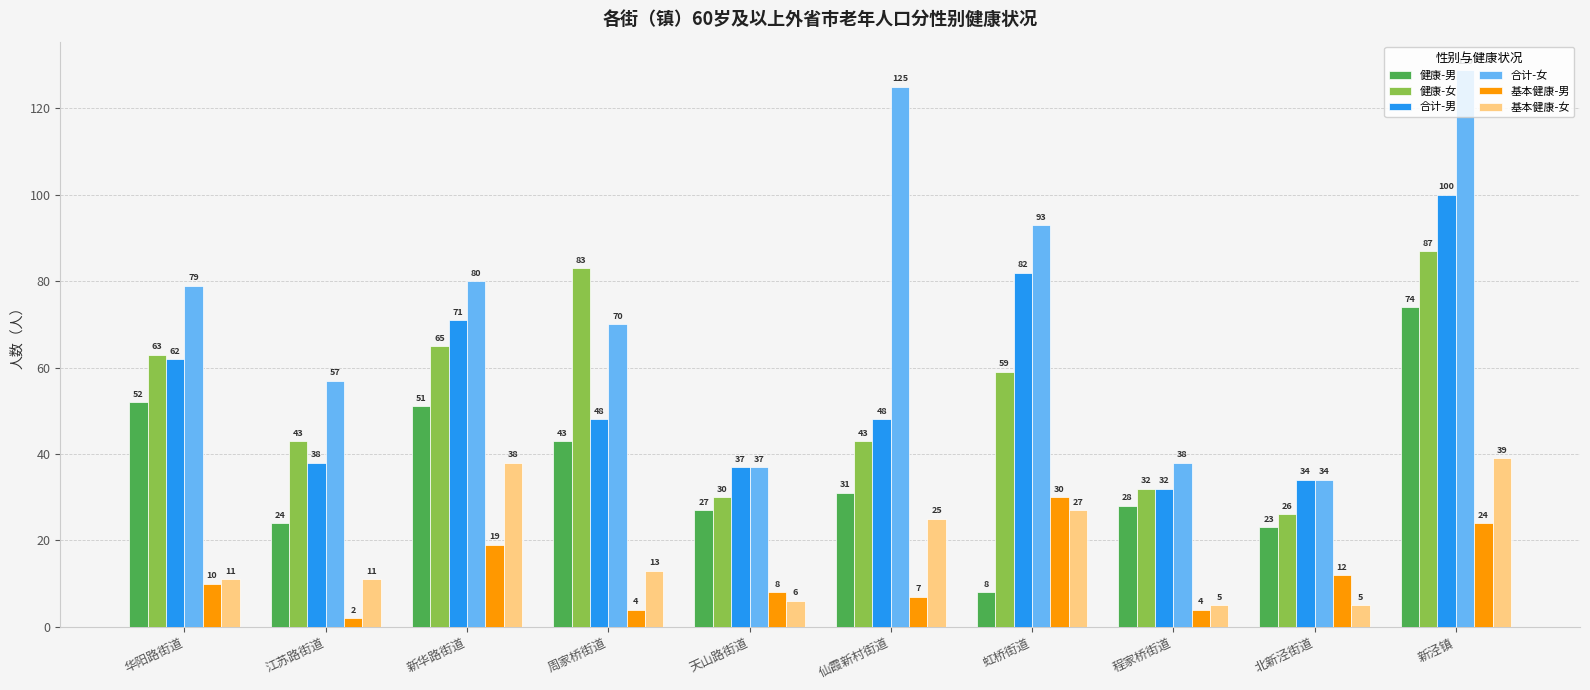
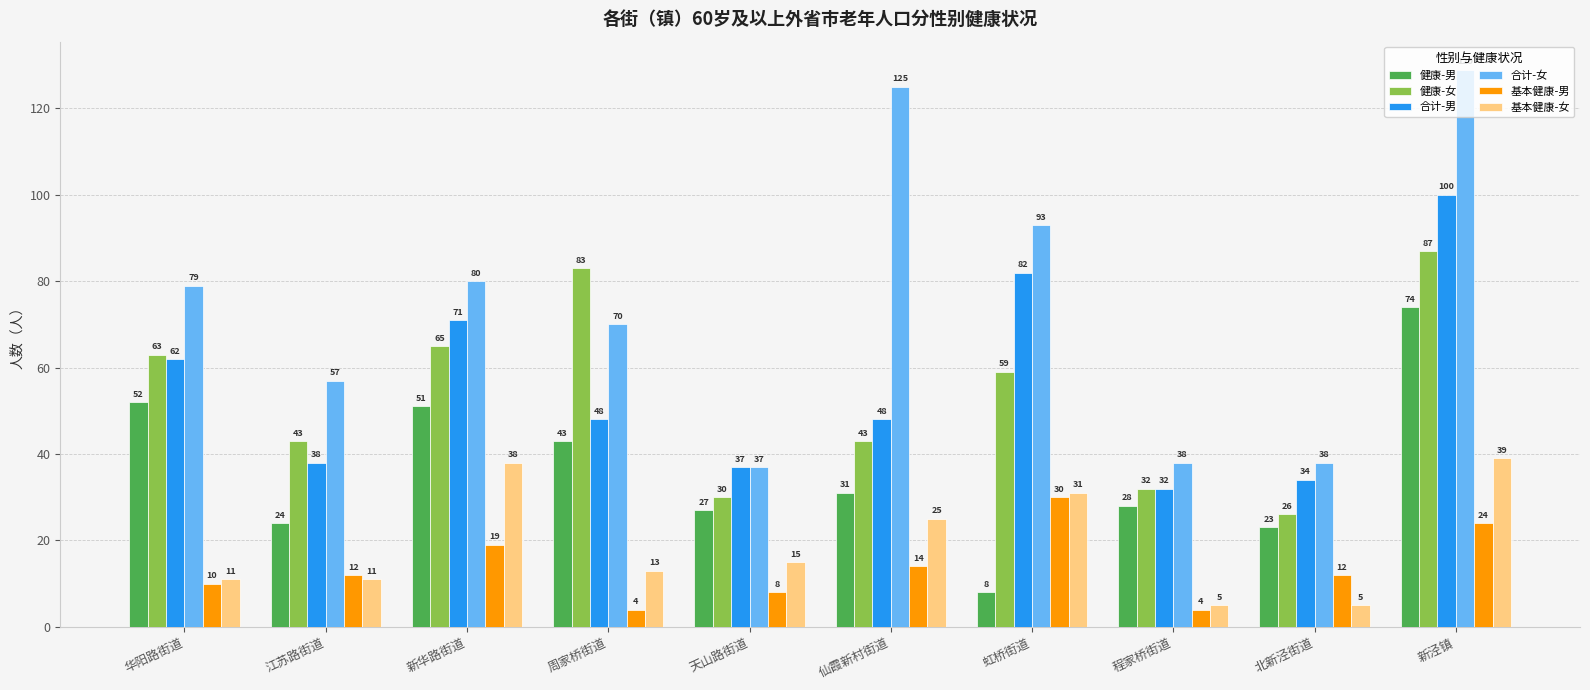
基本健康-男, 江苏路街道: 2 -> 12
基本健康-女, 天山路街道: 6 -> 15
基本健康-男, 仙霞新村街道: 7 -> 14
基本健康-女, 虹桥街道: 27 -> 31
合计-女, 北新泾街道: 34 -> 38
